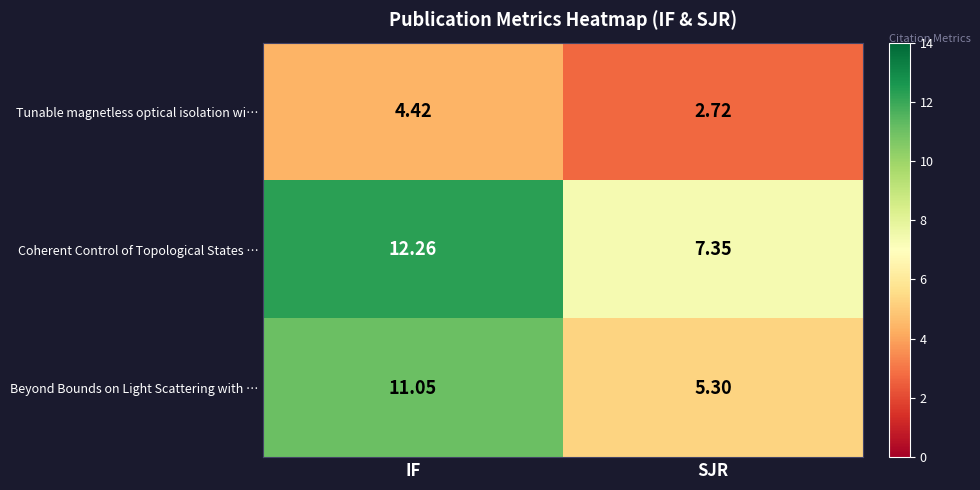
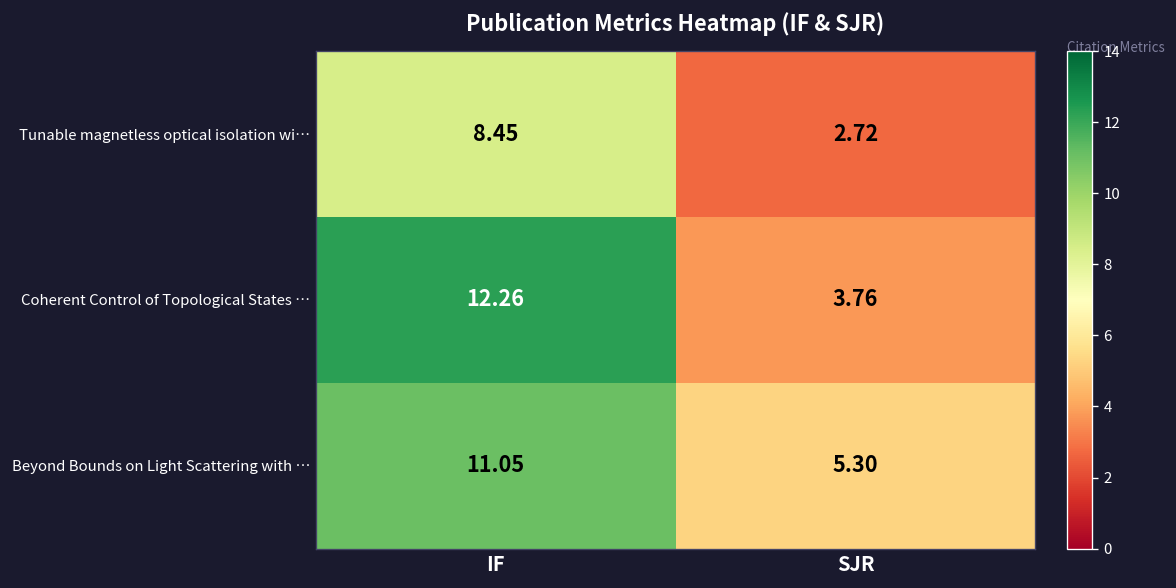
Tunable magnetless optical isolation wi…, IF: 4.42 -> 8.45
Coherent Control of Topological States …, SJR: 7.35 -> 3.76
